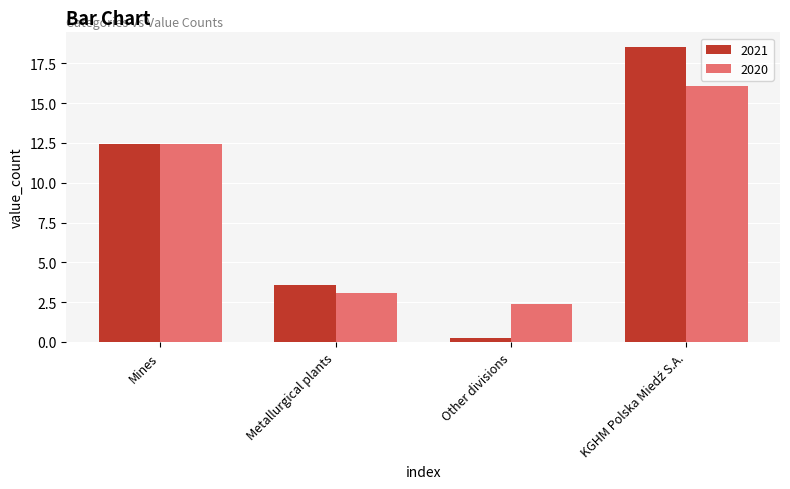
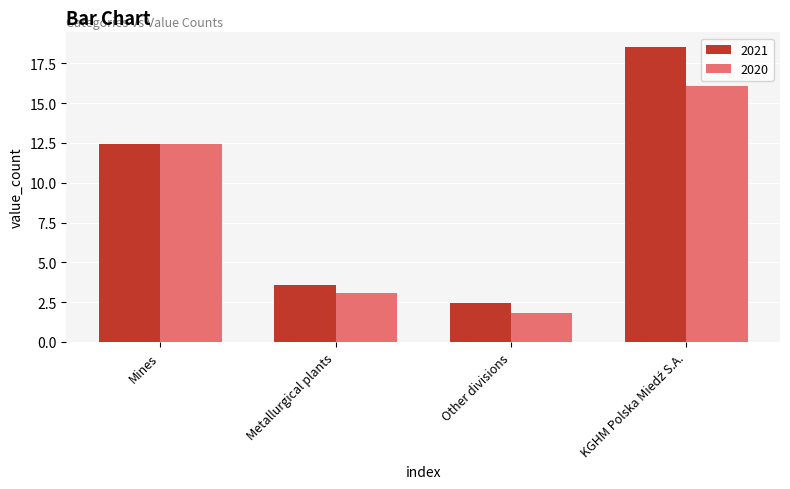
2021, Other divisions: 0.3 -> 2.5
2020, Other divisions: 2.4 -> 1.8
